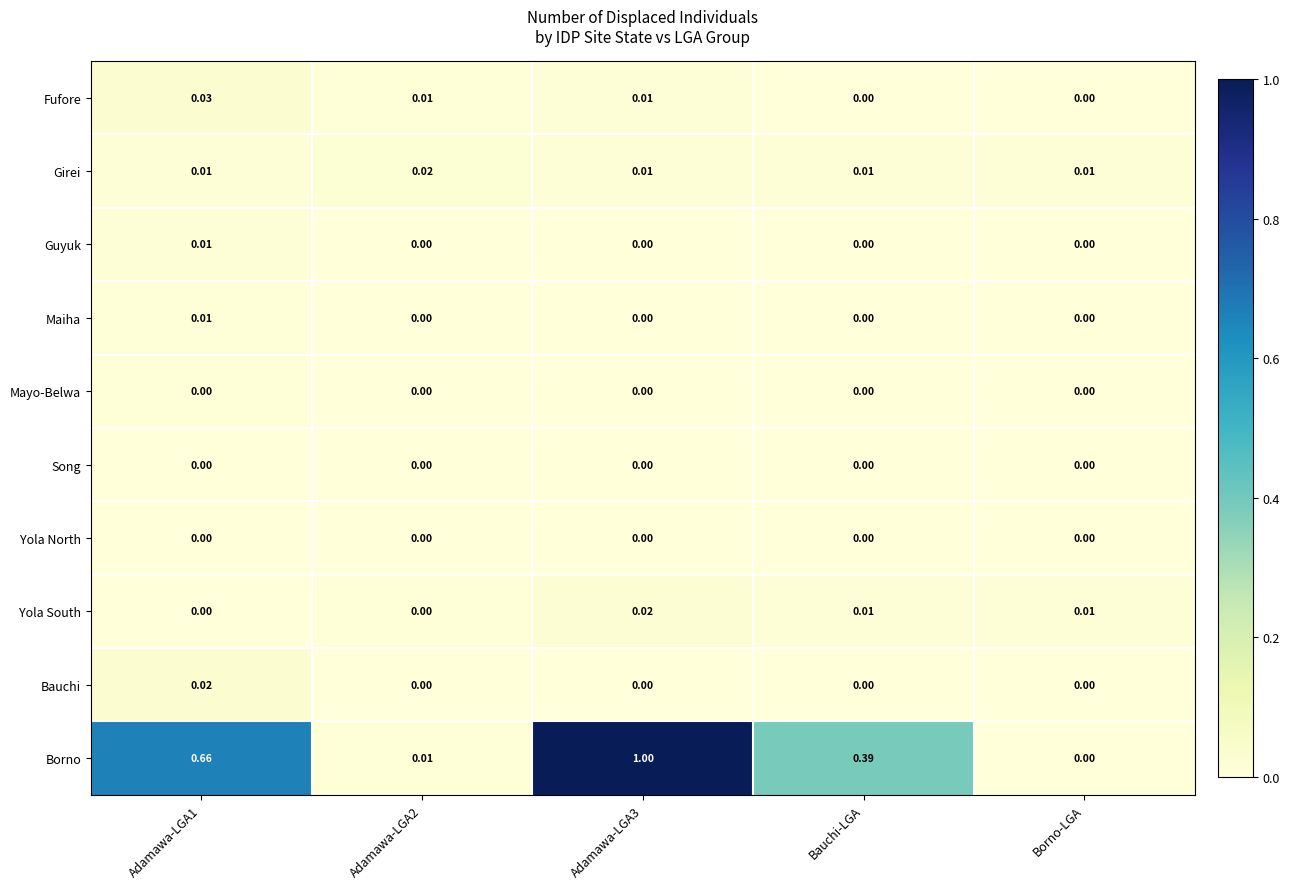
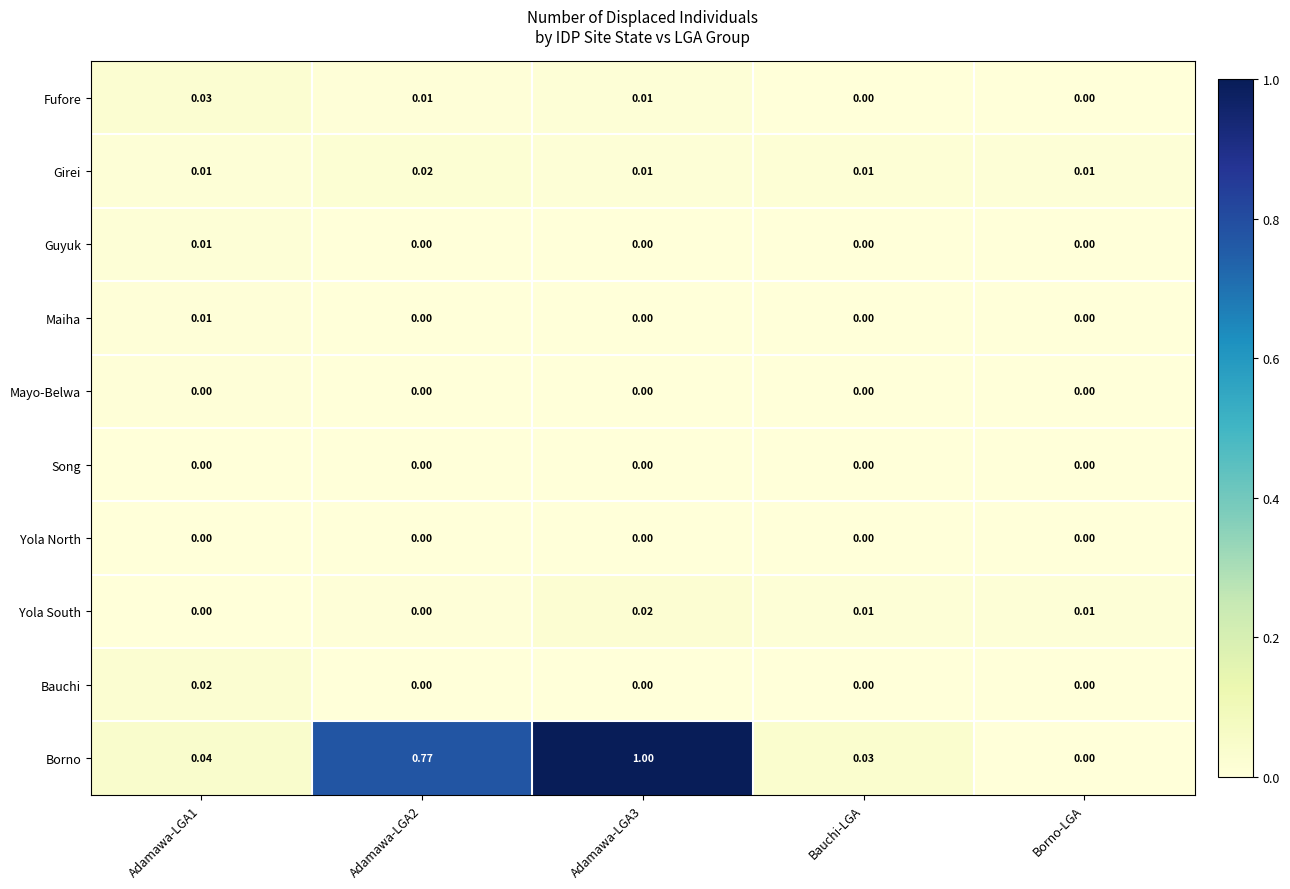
Borno, Adamawa-LGA1: 0.66 -> 0.04
Borno, Adamawa-LGA2: 0.01 -> 0.77
Borno, Bauchi-LGA: 0.39 -> 0.03
